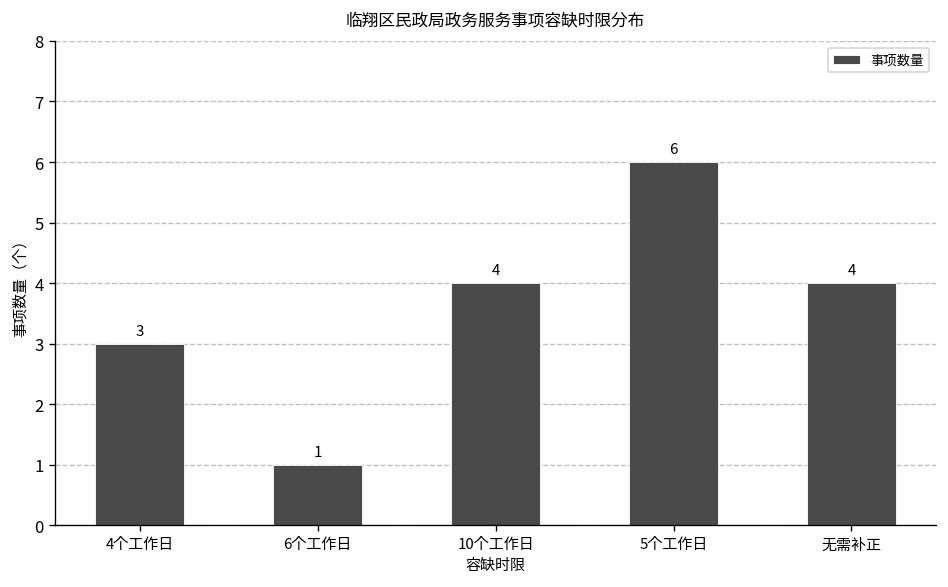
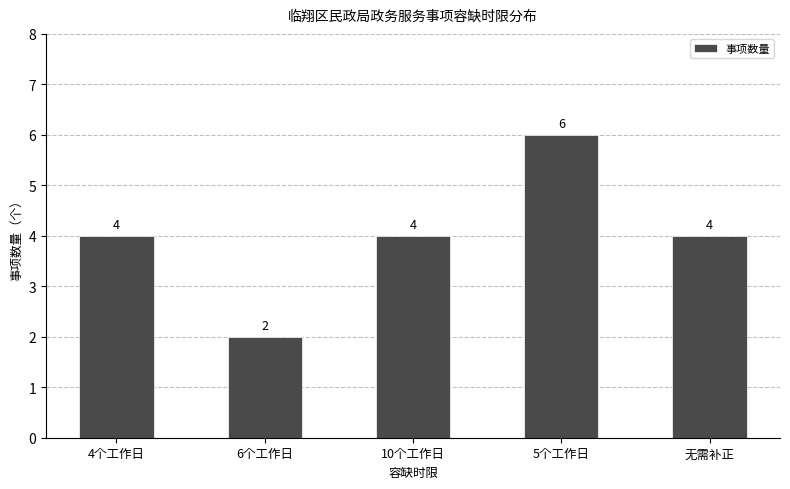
4个工作日: 3 -> 4
6个工作日: 1 -> 2
